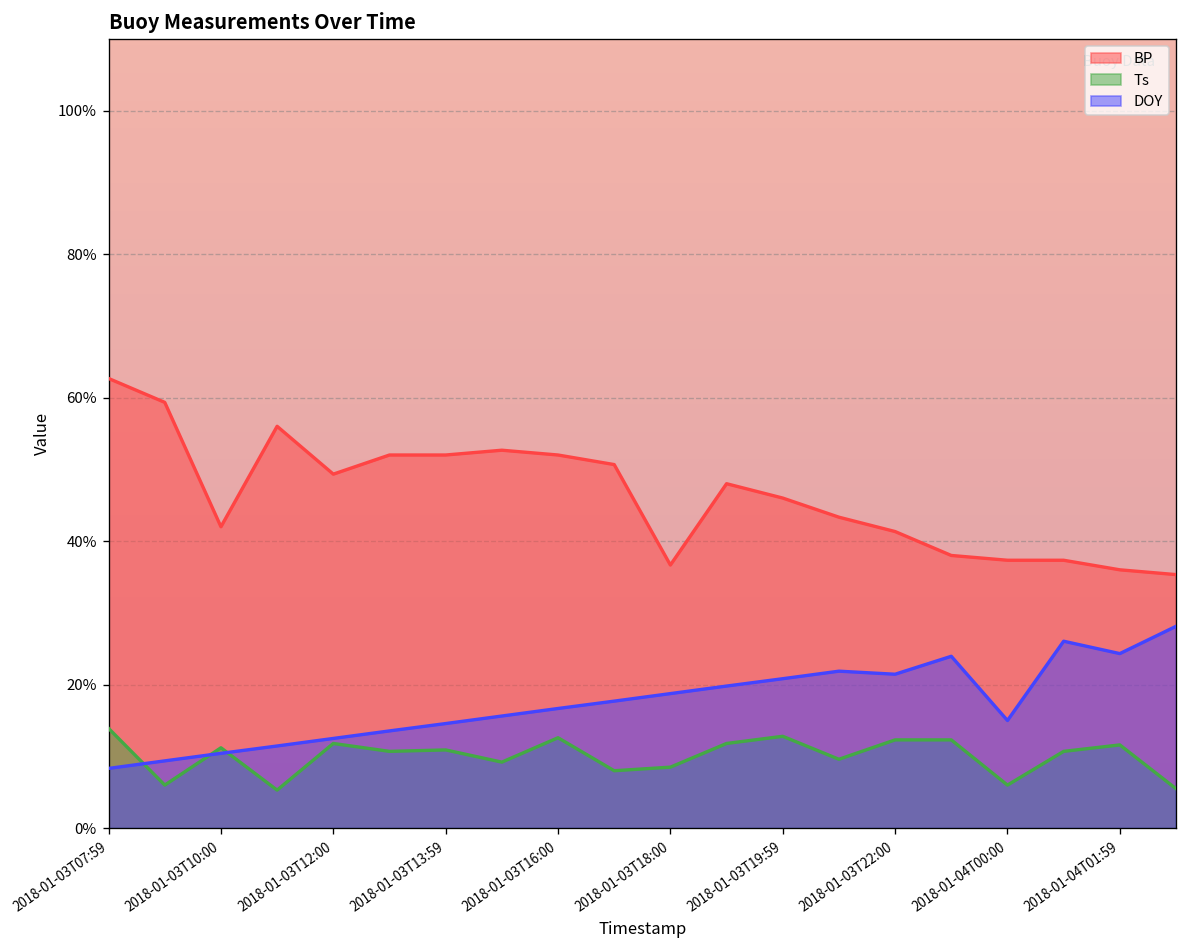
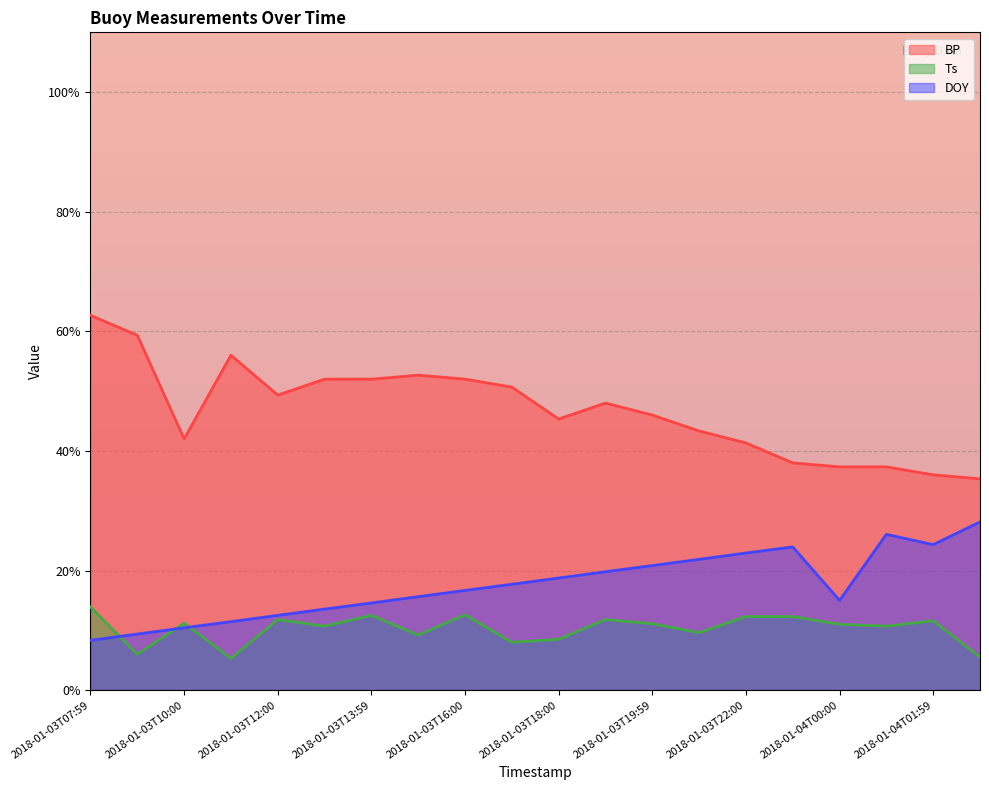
Ts, 2018-01-03T13:59: 11% -> 13%
BP, 2018-01-03T18:00: 37% -> 45%
Ts, 2018-01-03T19:59: 13% -> 11%
DOY, 2018-01-03T22:00: 21% -> 23%
Ts, 2018-01-04T00:00: 6% -> 11%
